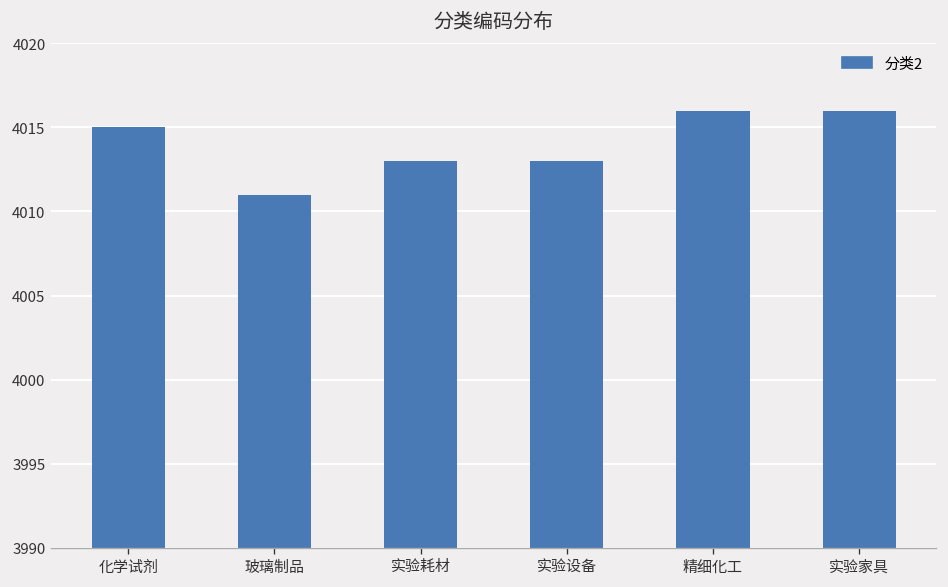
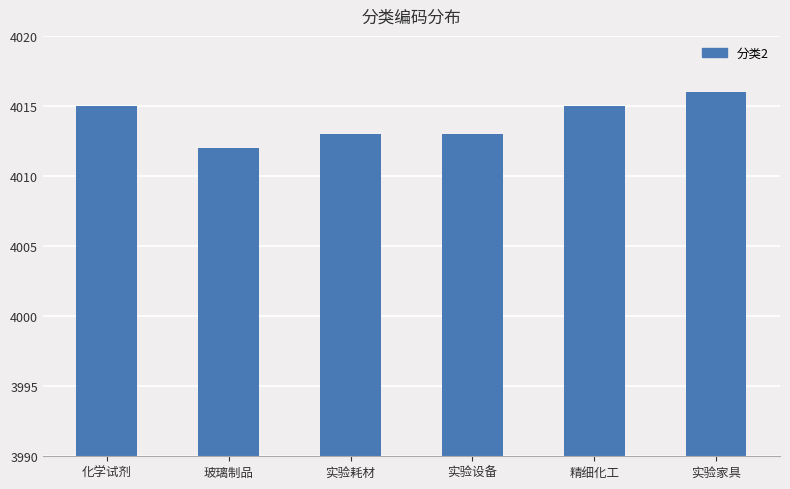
玻璃制品: 4011 -> 4012
精细化工: 4016 -> 4015
